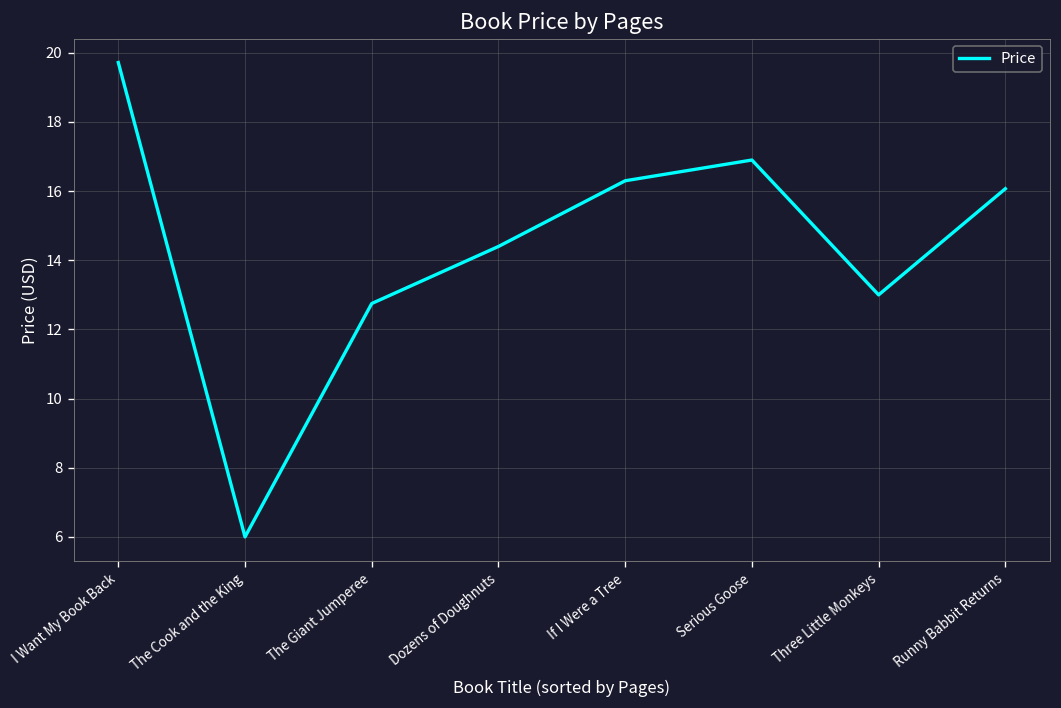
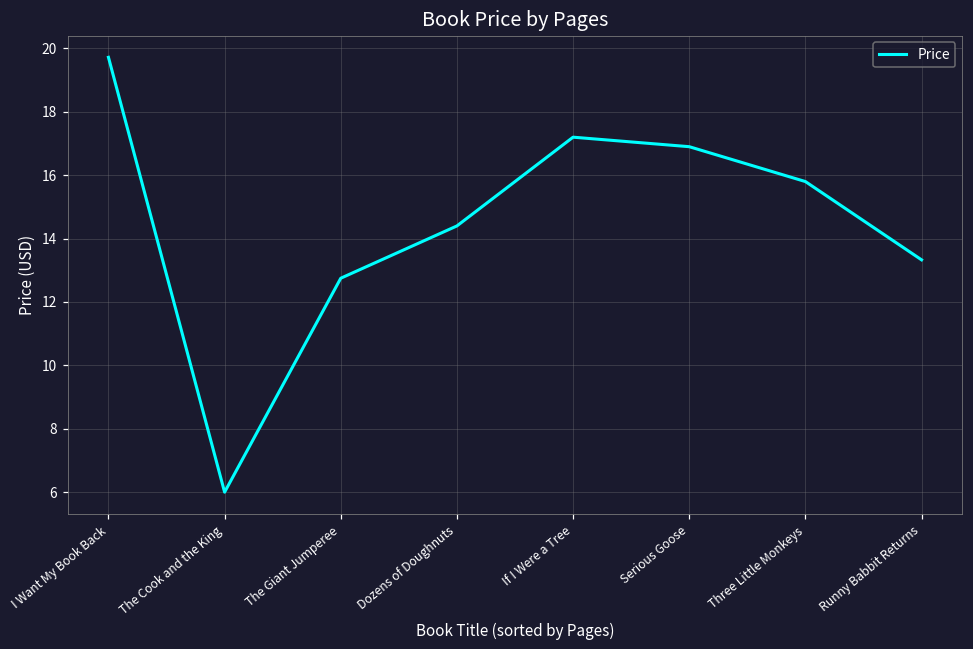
If I Were a Tree: 16.3 -> 17.2
Three Little Monkeys: 13.0 -> 15.8
Runny Babbit Returns: 16.1 -> 13.3
